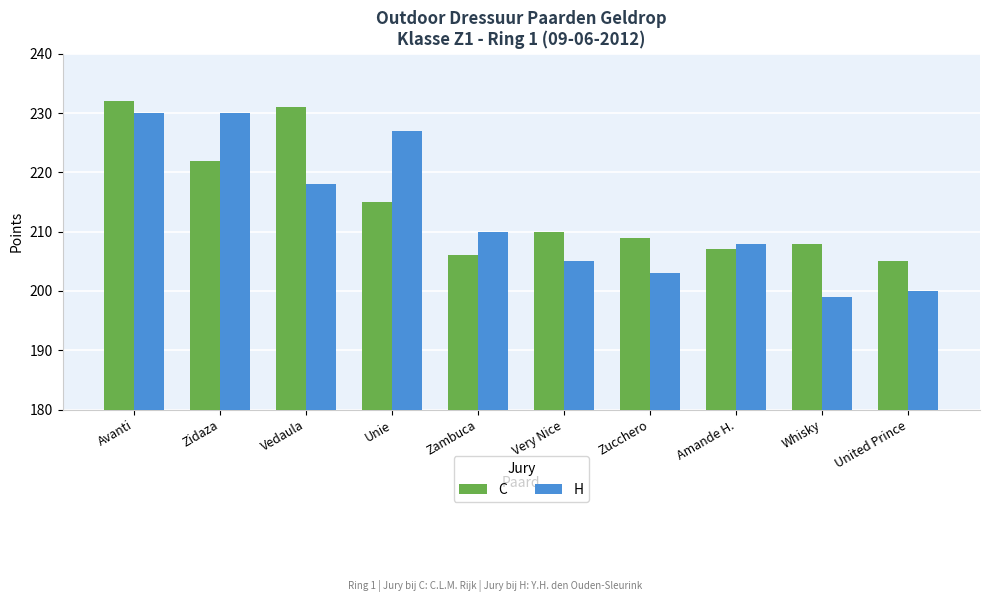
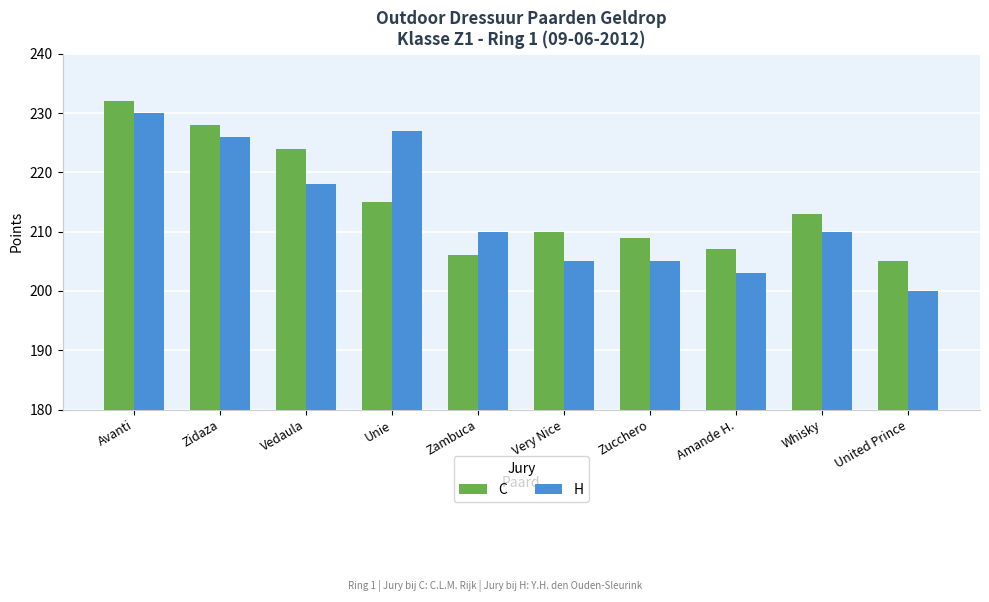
C, Zidaza: 222 -> 228
H, Zidaza: 230 -> 226
C, Vedaula: 231 -> 224
H, Zucchero: 203 -> 205
H, Amande H.: 208 -> 203
C, Whisky: 208 -> 213
H, Whisky: 199 -> 210
